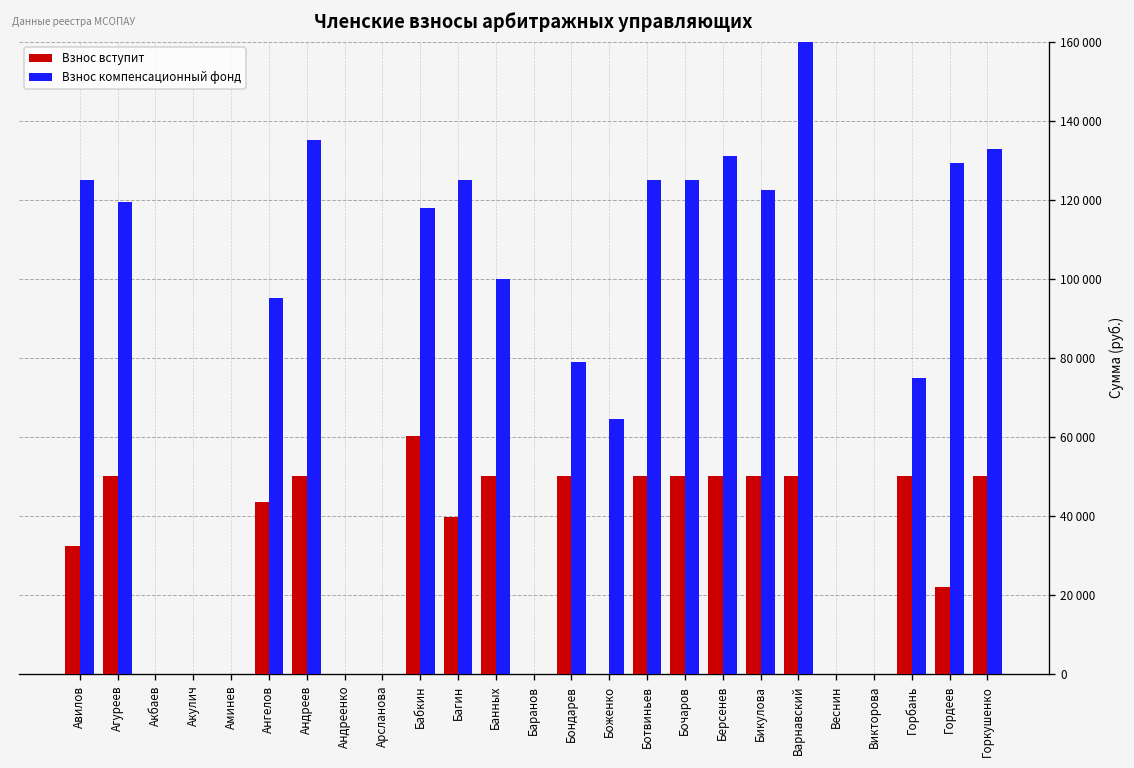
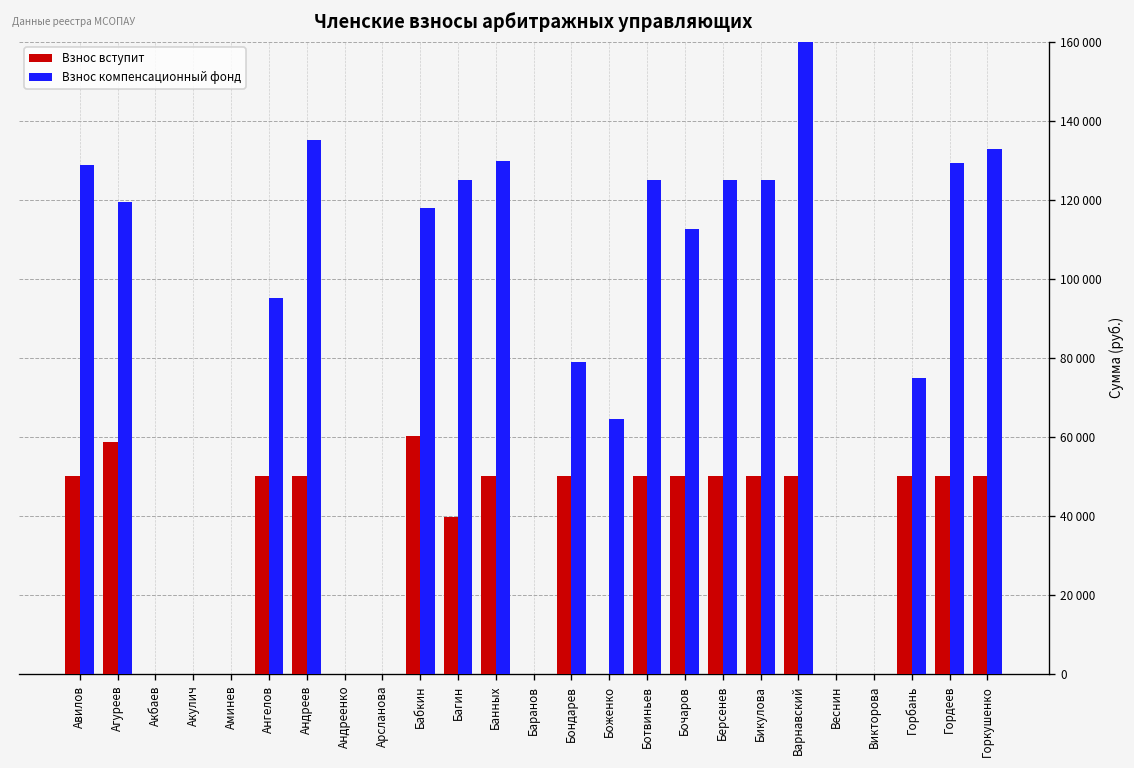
Взнос вступит, Авилов: 32000 -> 50000
Взнос компенсационный фонд, Авилов: 125000 -> 129000
Взнос вступит, Агуреев: 50000 -> 59000
Взнос вступит, Ангелов: 44000 -> 50000
Взнос компенсационный фонд, Банных: 100000 -> 130000
Взнос компенсационный фонд, Бочаров: 125000 -> 112000
Взнос компенсационный фонд, Берсенев: 131000 -> 125000
Взнос компенсационный фонд, Бикулова: 122000 -> 125000
Взнос вступит, Гордеев: 22000 -> 50000
